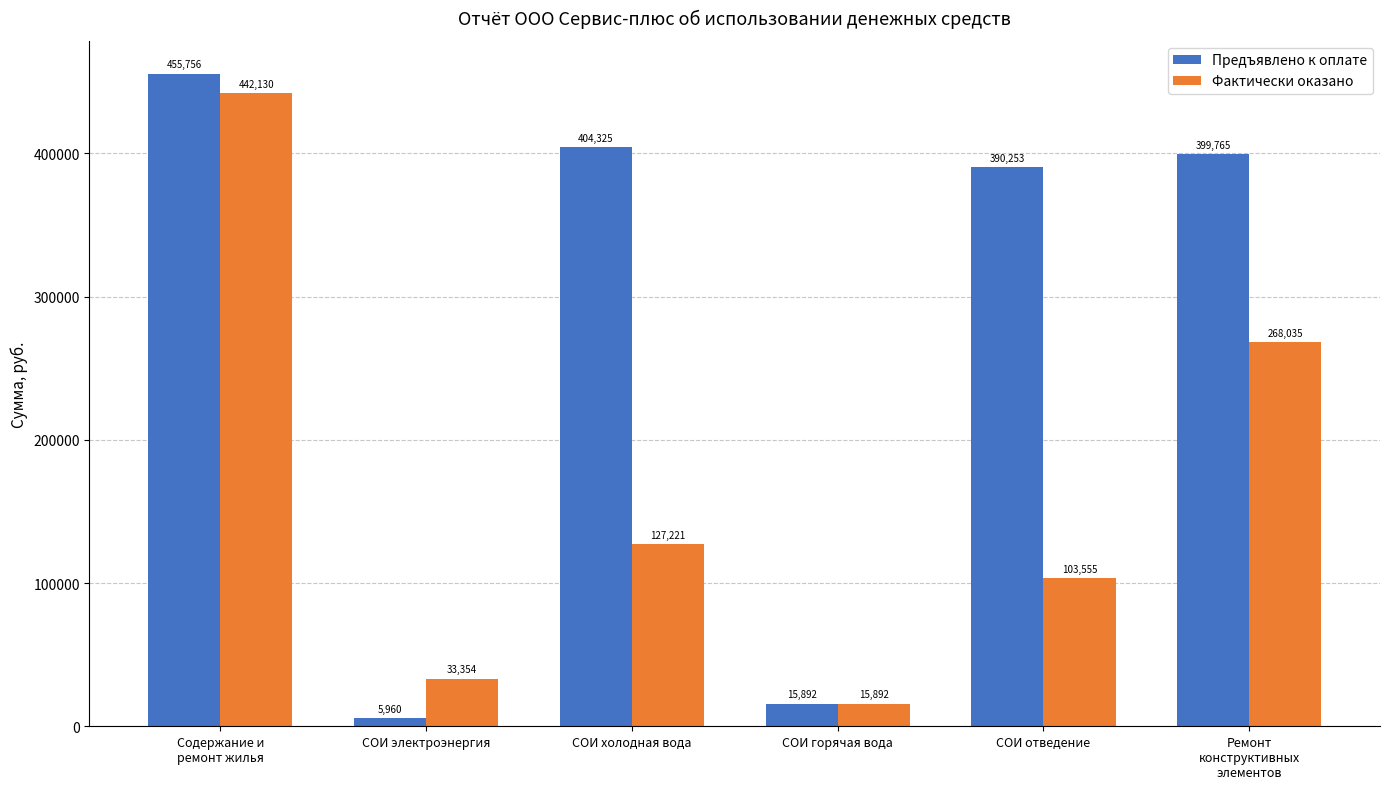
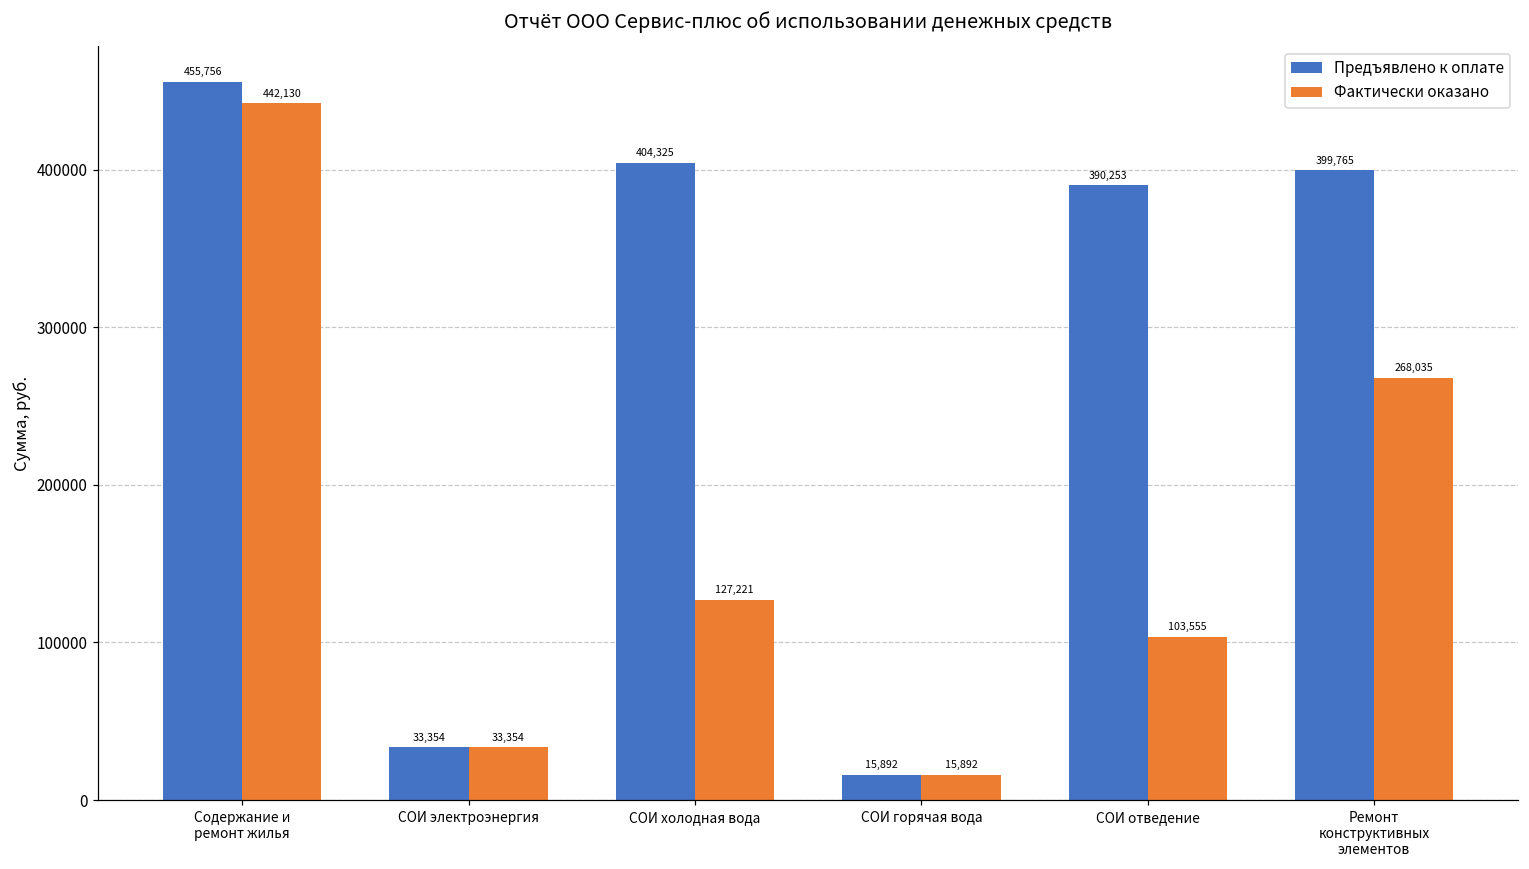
Предъявлено к оплате, СОИ электроэнергия: 5,960 -> 33,354
